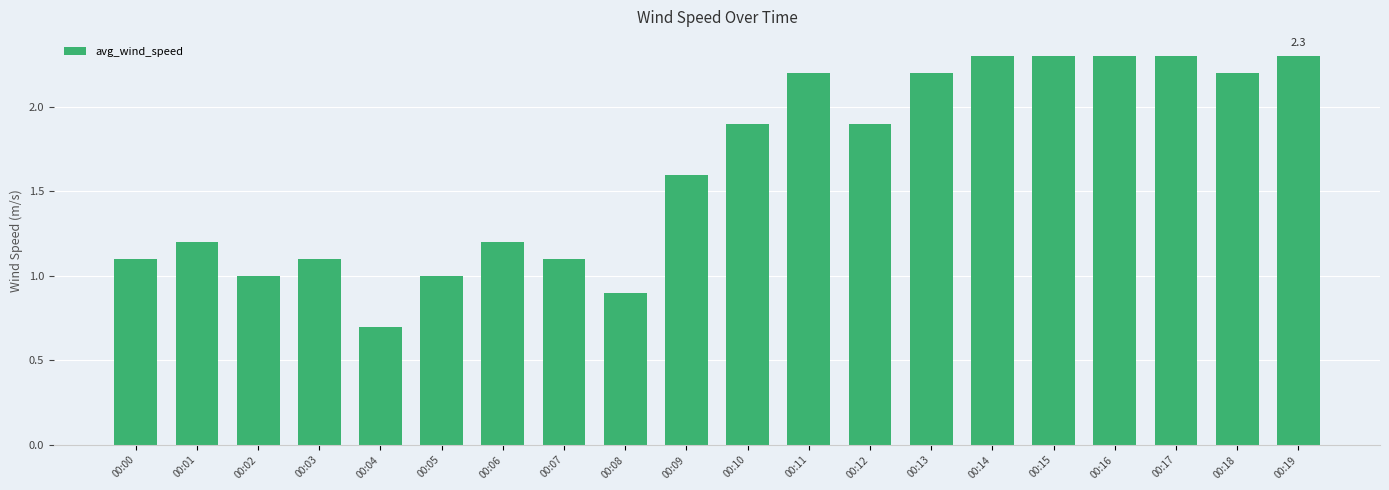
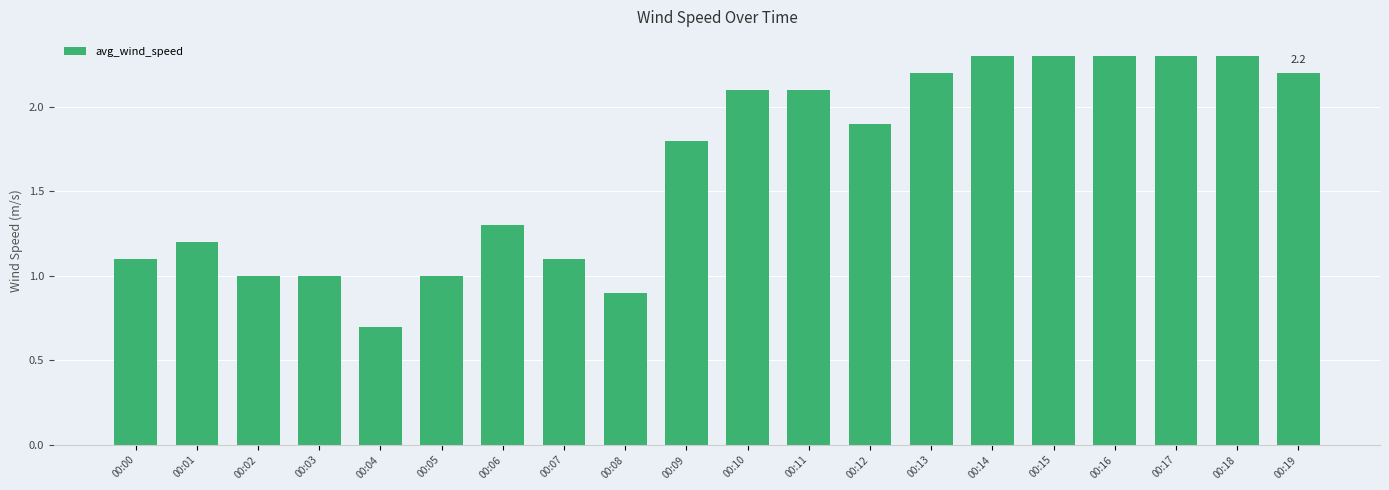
00:03: 1.1 -> 1.0
00:06: 1.2 -> 1.3
00:09: 1.6 -> 1.8
00:10: 1.9 -> 2.1
00:11: 2.2 -> 2.1
00:18: 2.2 -> 2.3
00:19: 2.3 -> 2.2
